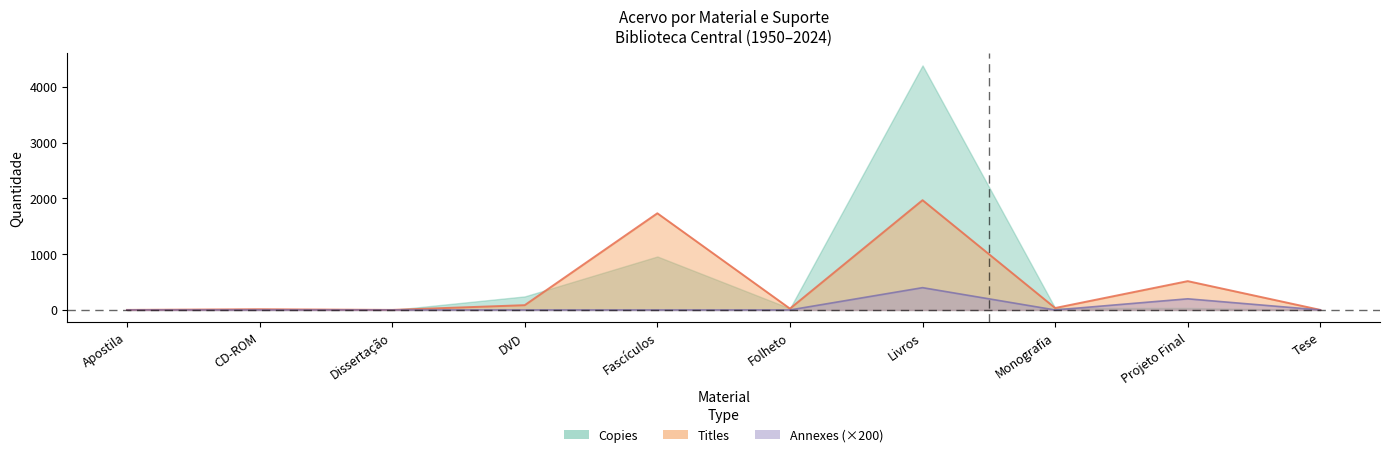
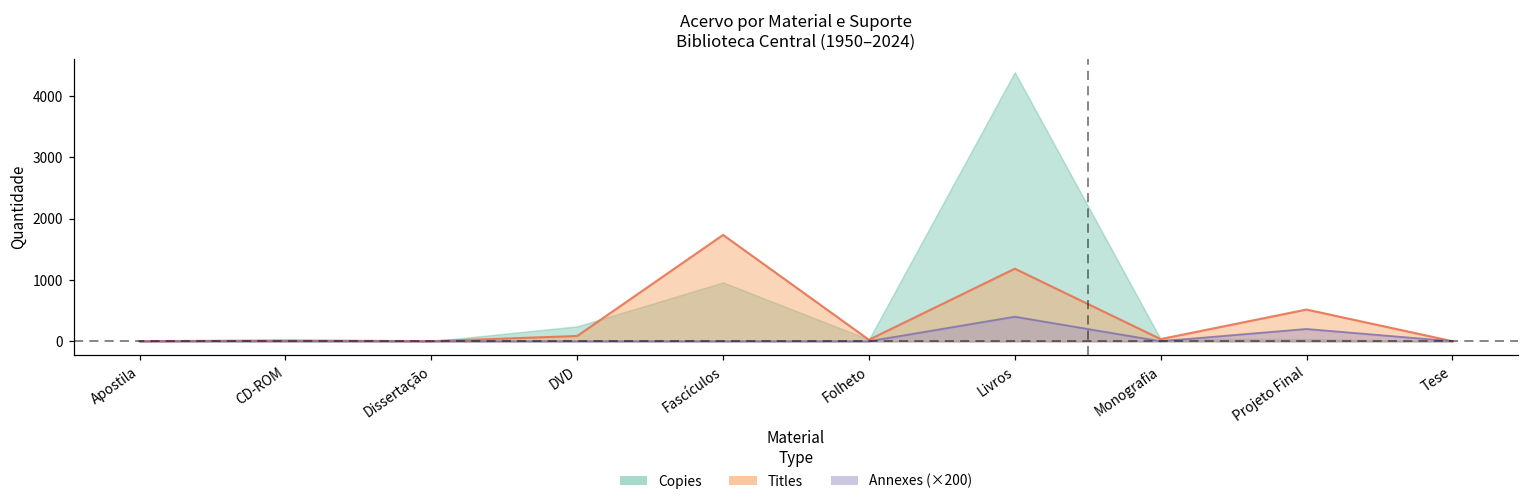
Titles, Livros: 2000 -> 1200
